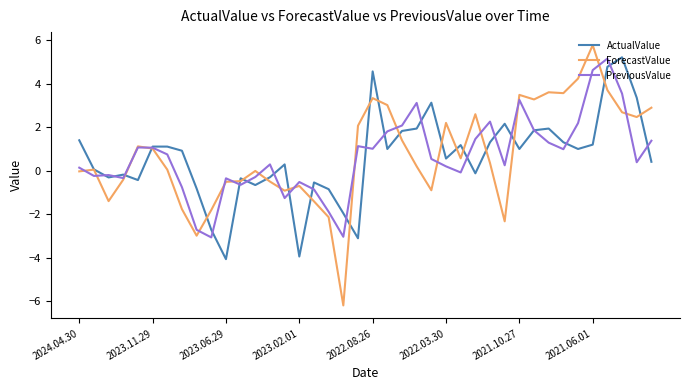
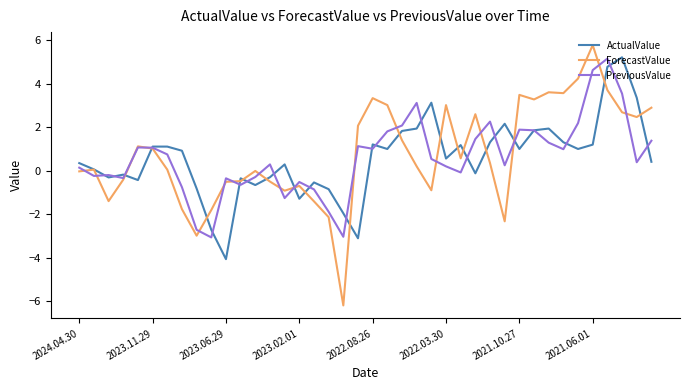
ActualValue, 2024.04.30: 1.4 -> 0.4
ActualValue, 2023.02.01: -4.0 -> -1.3
ActualValue, 2022.08.26: 4.6 -> 1.2
ForecastValue, 2022.03.30: 2.2 -> 3.0
PreviousValue, 2021.10.27: 3.3 -> 1.9
